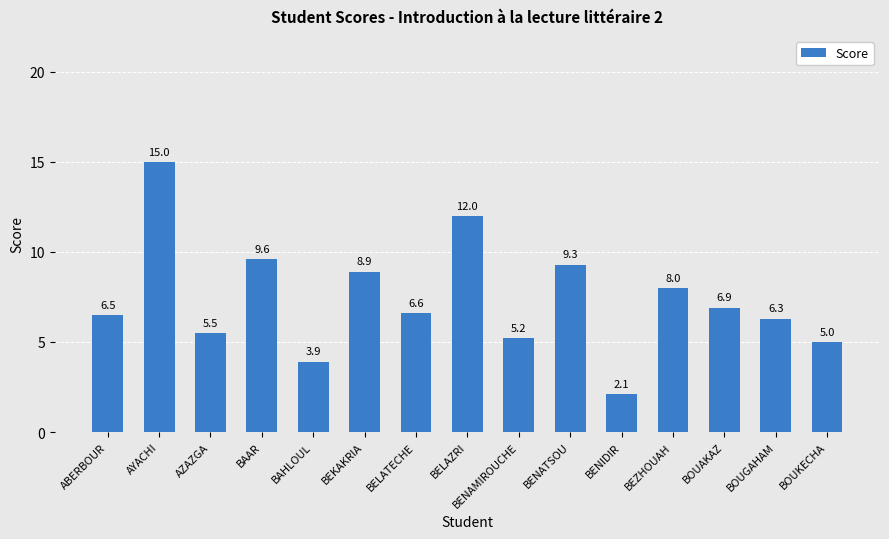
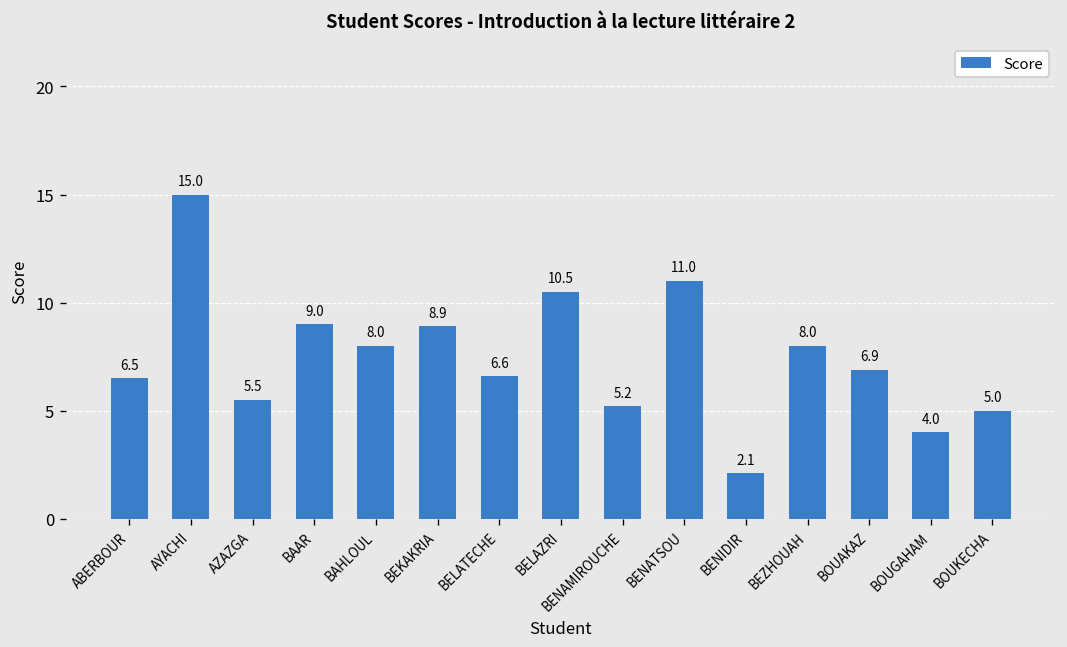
BAAR: 9.6 -> 9.0
BAHLOUL: 3.9 -> 8.0
BELAZRI: 12.0 -> 10.5
BENATSOU: 9.3 -> 11.0
BOUGAHAM: 6.3 -> 4.0
